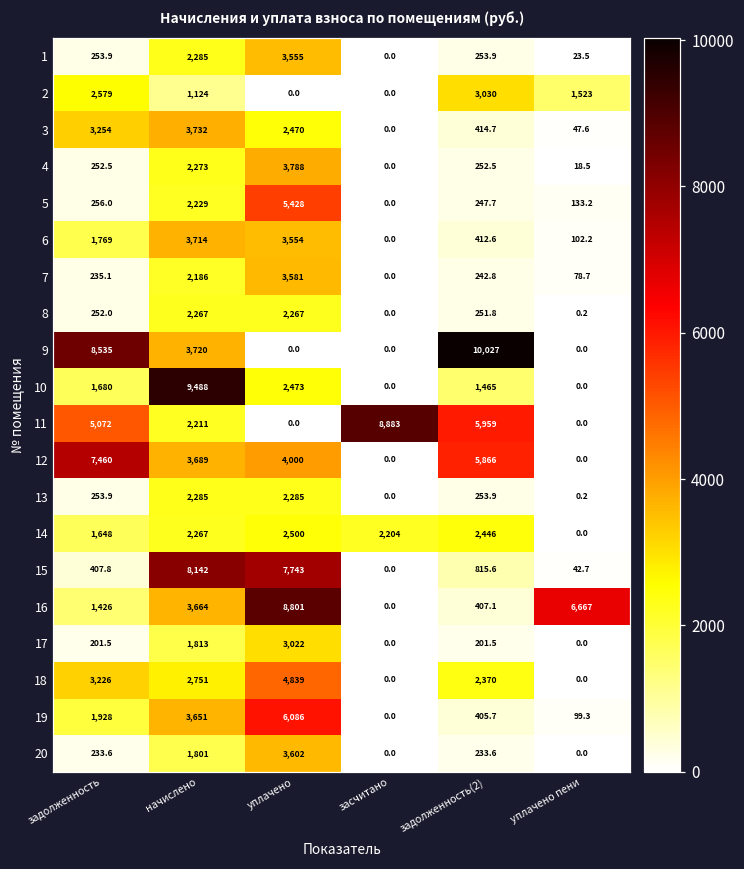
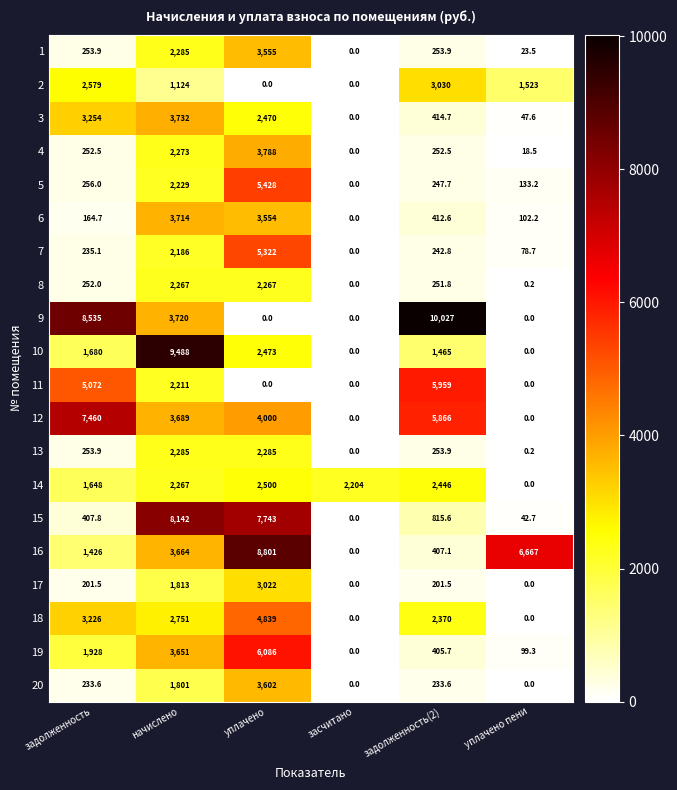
6, задолженность: 1,769 -> 164.7
7, уплачено: 3,581 -> 5,322
11, засчитано: 8,883 -> 0.0
